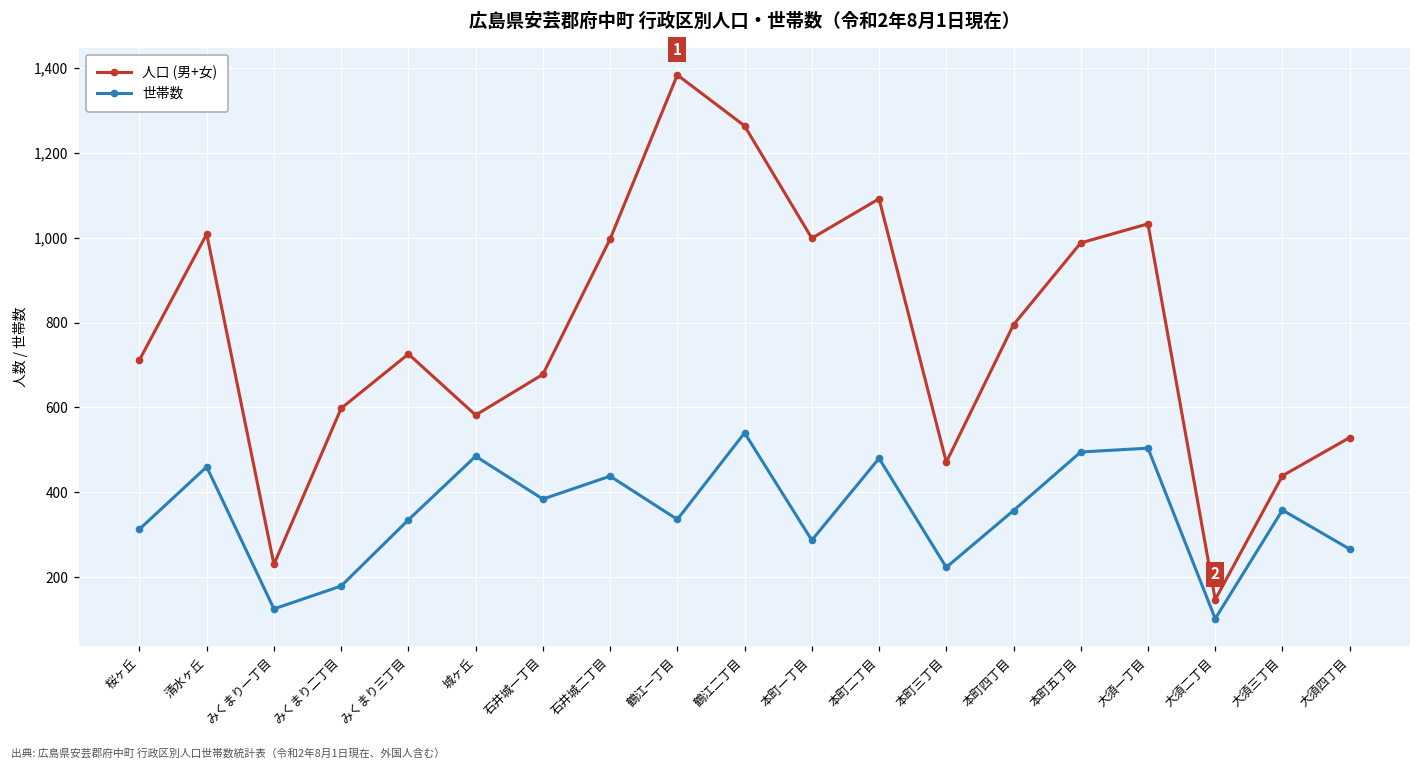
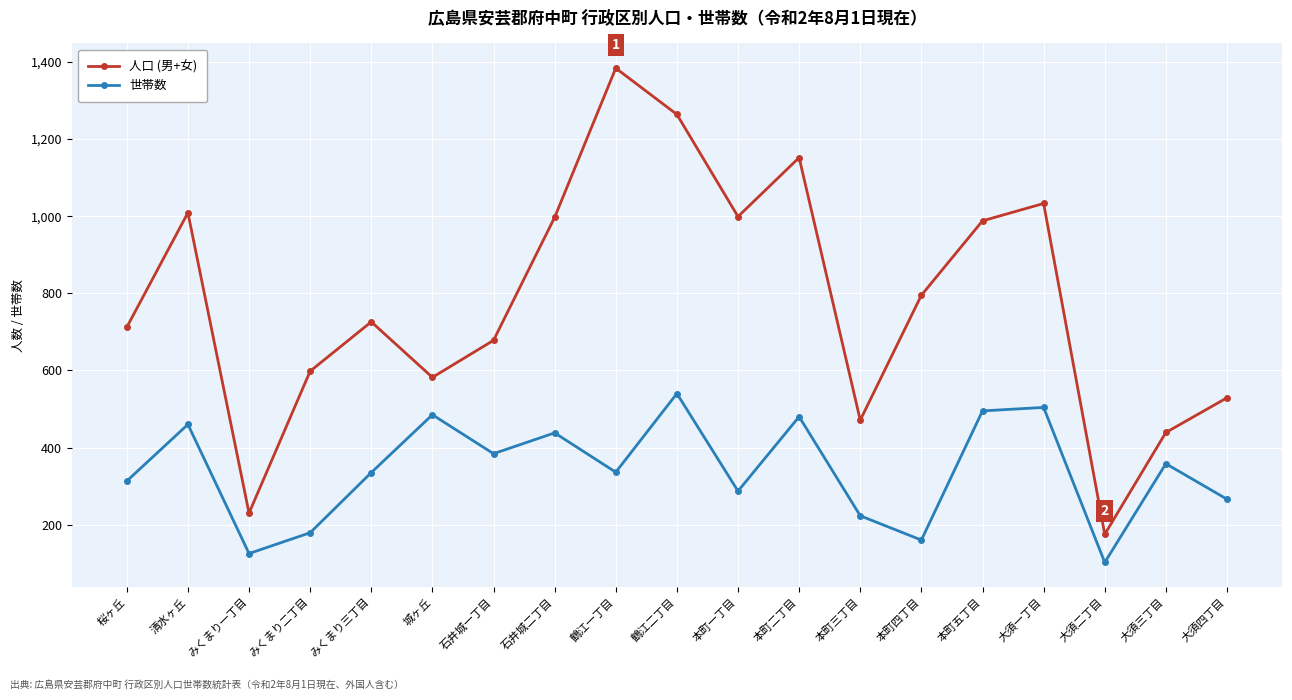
人口 (男+女), 本町二丁目: 1,090 -> 1,150
世帯数, 本町四丁目: 360 -> 160
人口 (男+女), 大須二丁目: 150 -> 180
